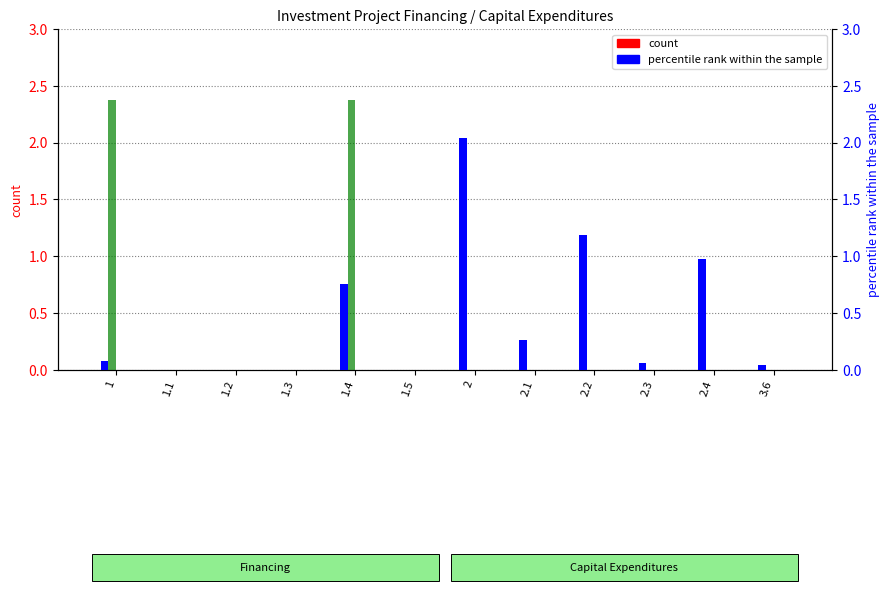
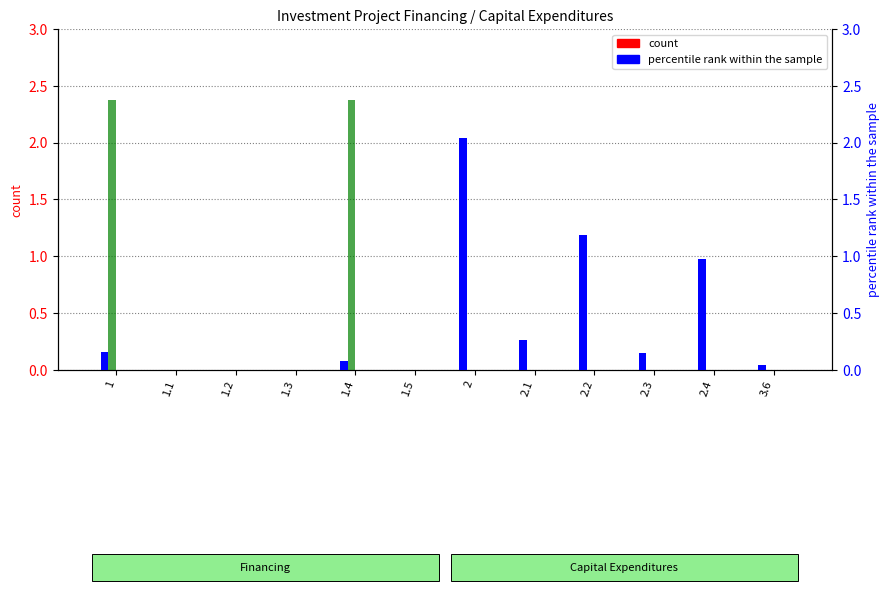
percentile rank within the sample, 1: 0.08 -> 0.16
percentile rank within the sample, 1.4: 0.76 -> 0.08
percentile rank within the sample, 2.3: 0.06 -> 0.15
